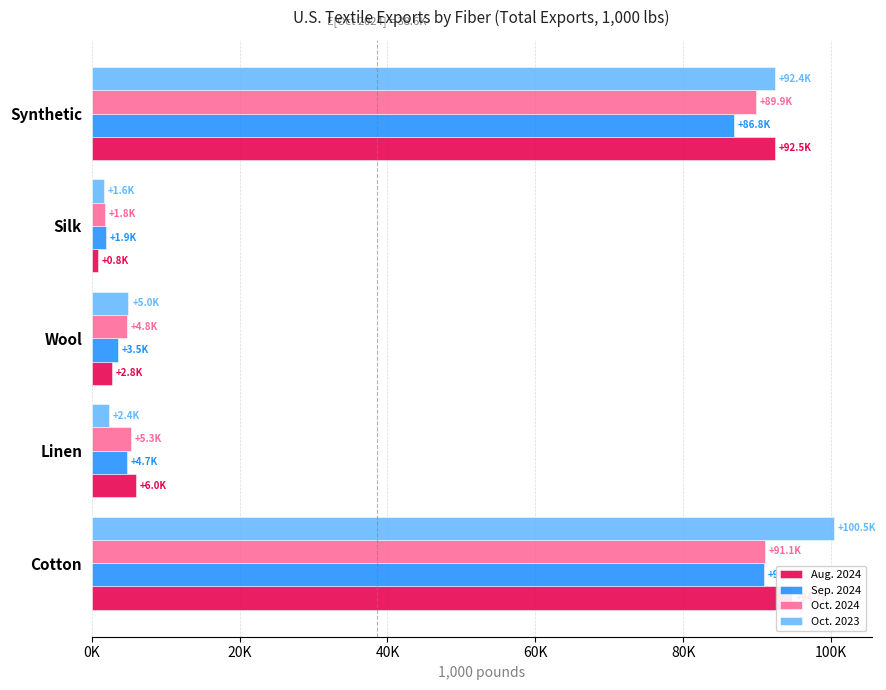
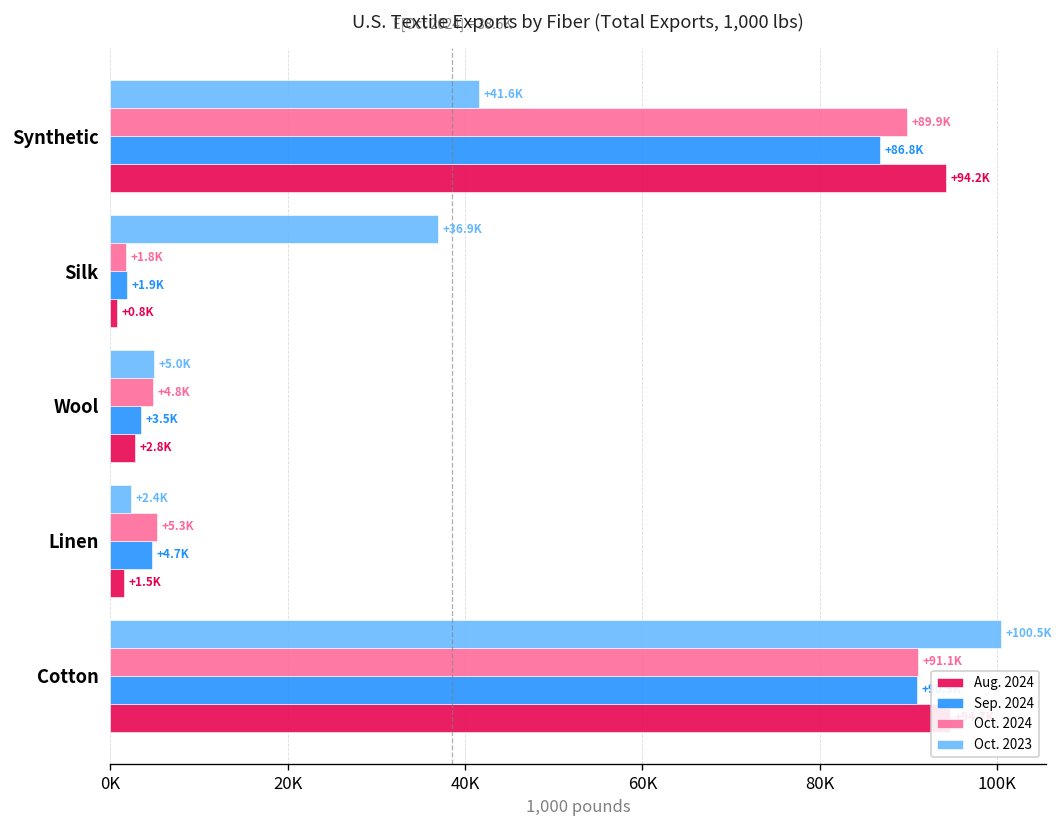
Oct. 2023, Synthetic: +92.4K -> +41.6K
Aug. 2024, Synthetic: +92.5K -> +94.2K
Oct. 2023, Silk: +1.6K -> +36.9K
Aug. 2024, Linen: +6.0K -> +1.5K
